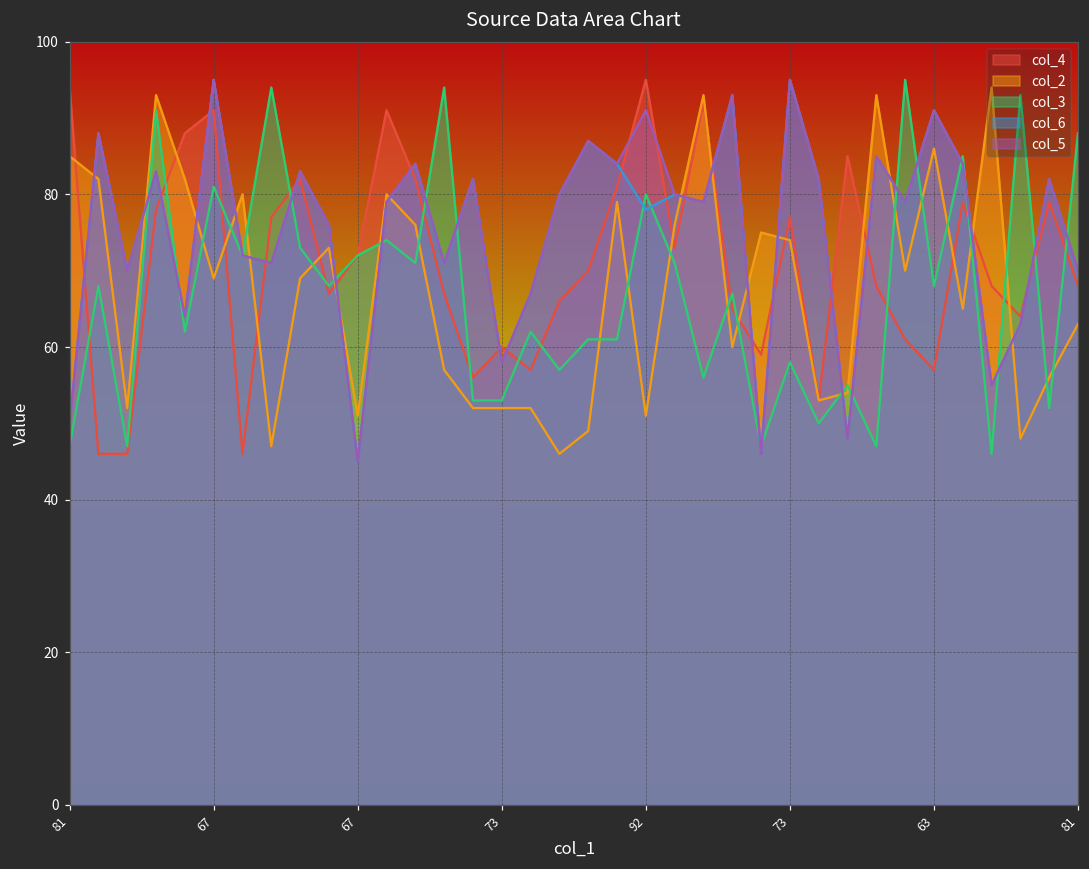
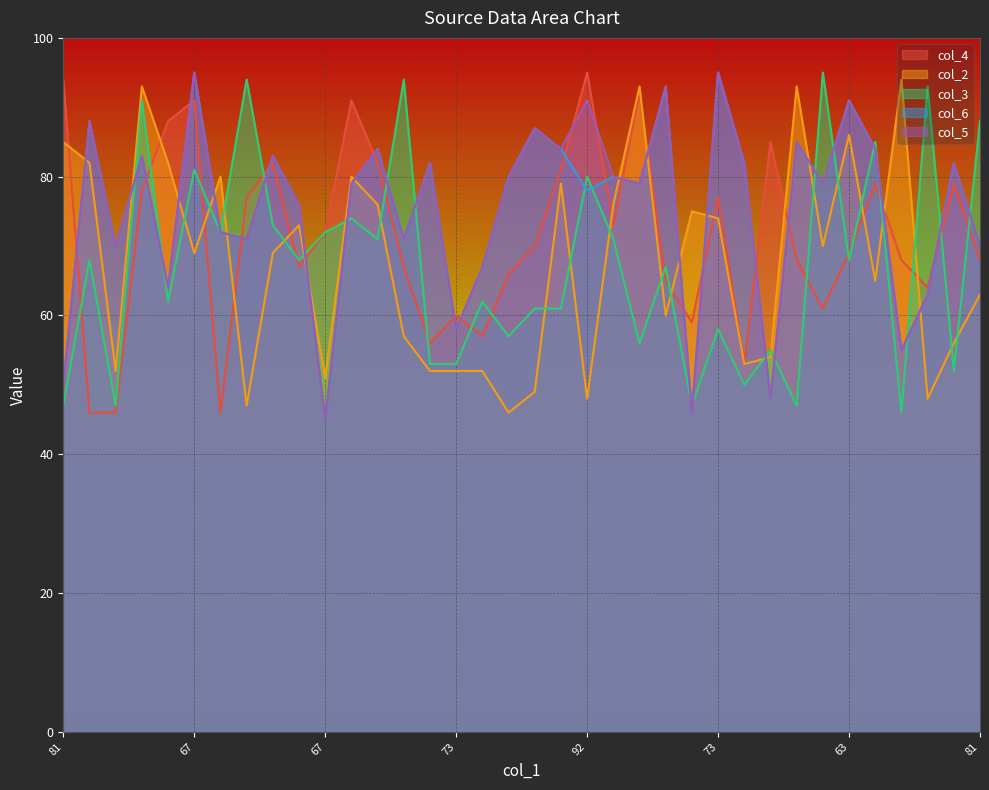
col_2, 92: 51 -> 48
col_4, 63: 57 -> 69
